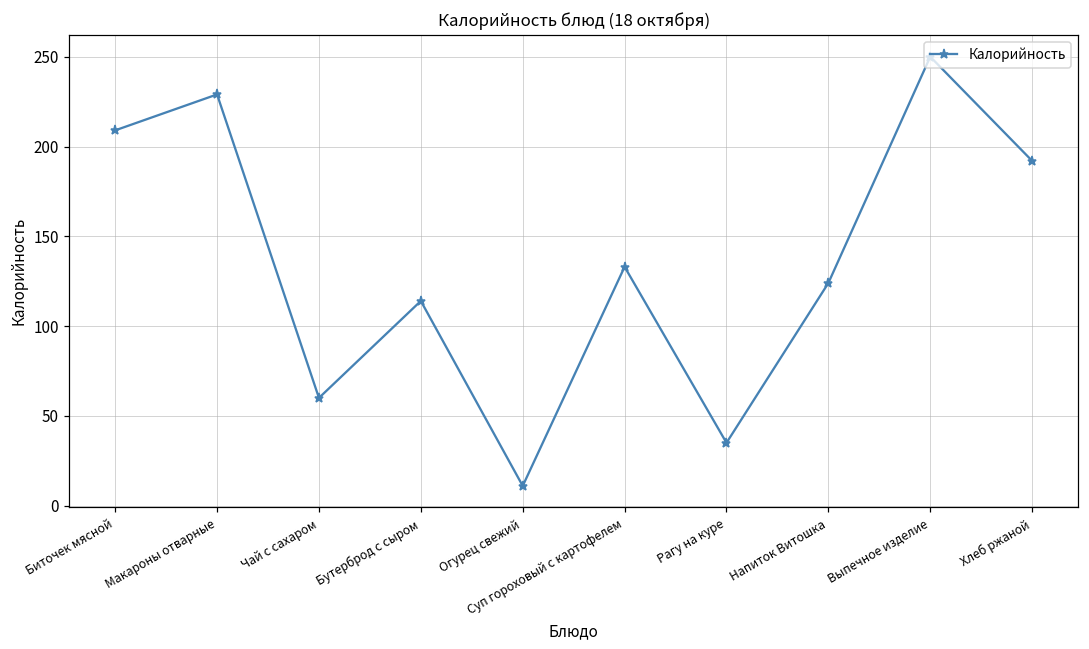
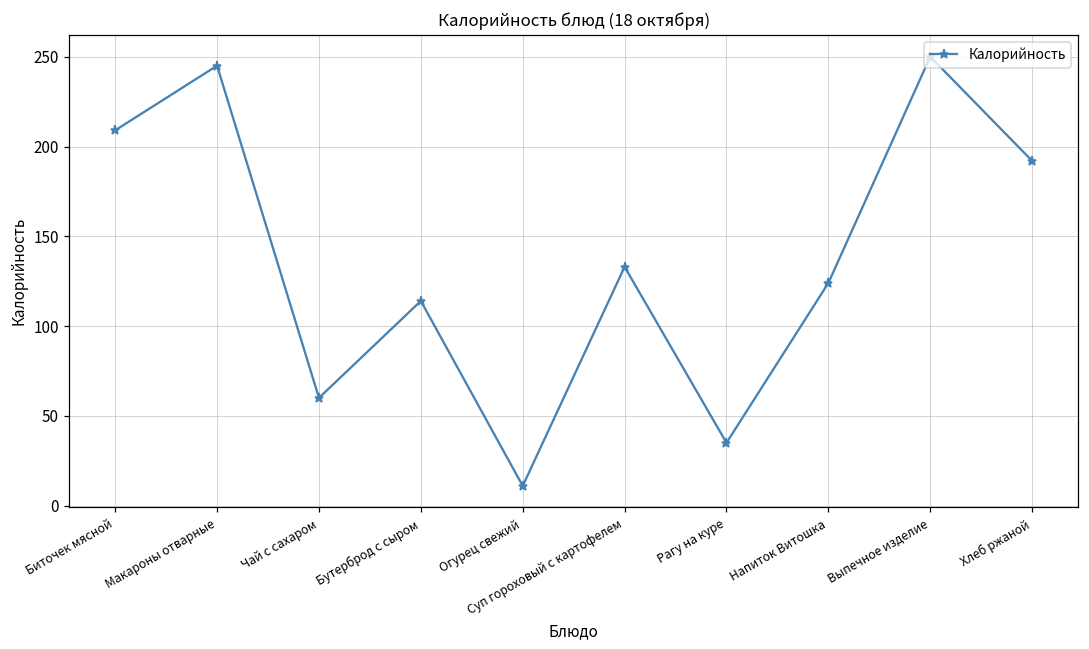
Макароны отварные: 229 -> 245
